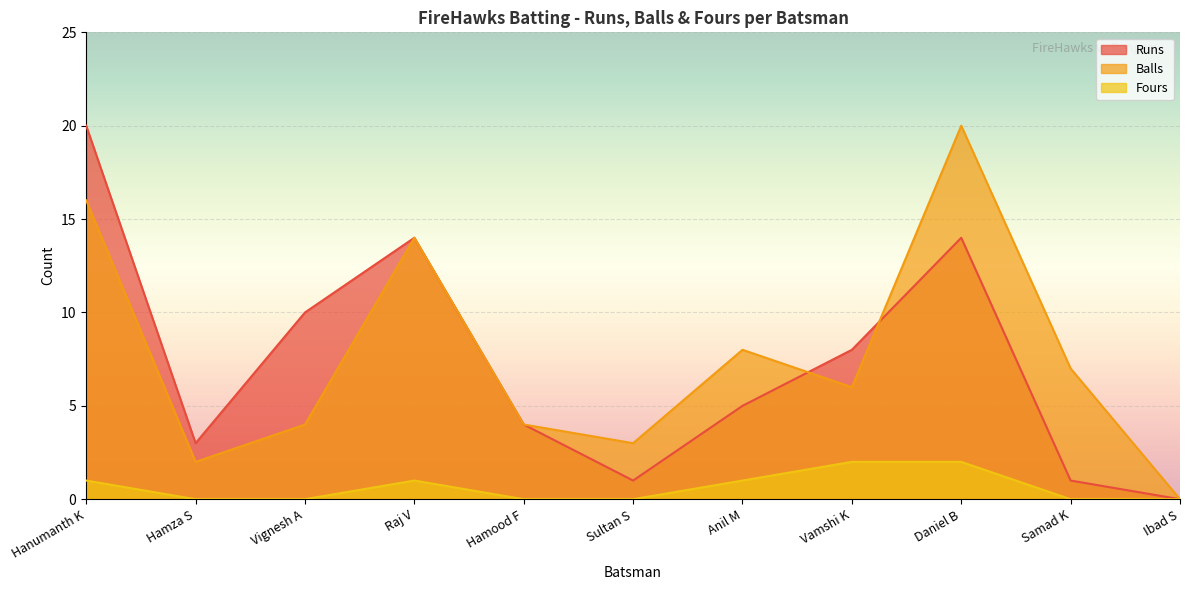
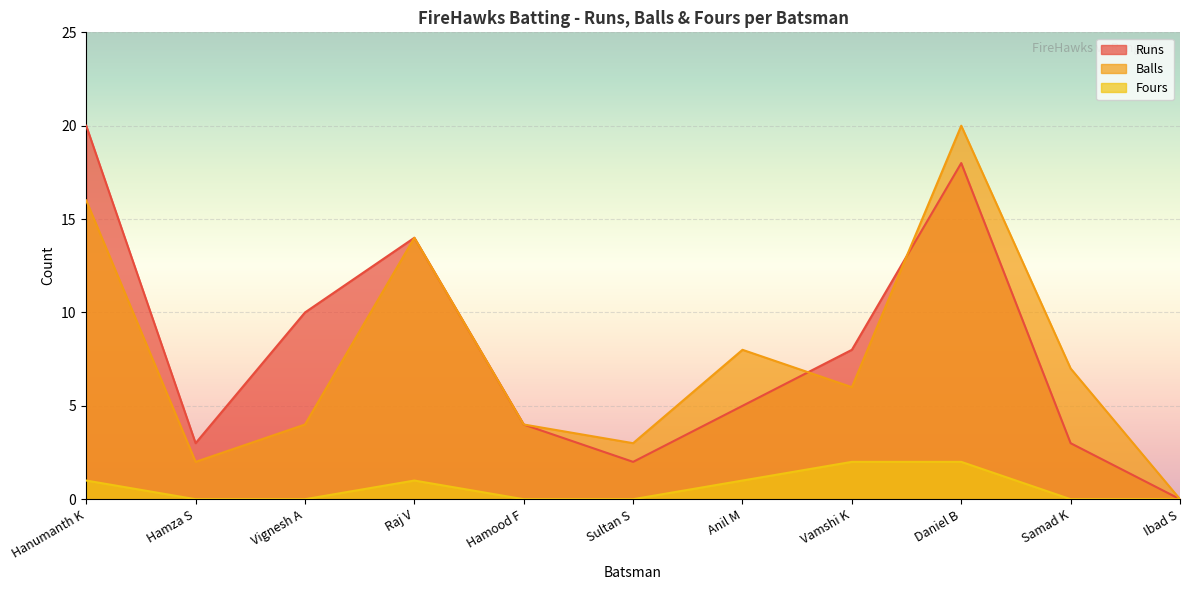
Runs, Sultan S: 1 -> 2
Runs, Daniel B: 14 -> 18
Runs, Samad K: 1 -> 3
